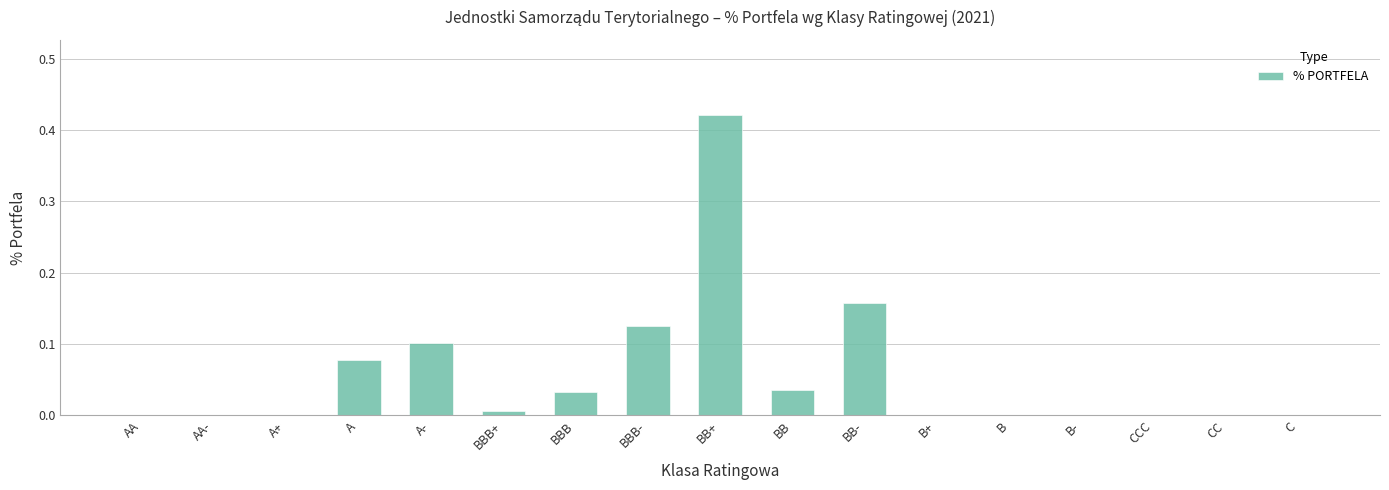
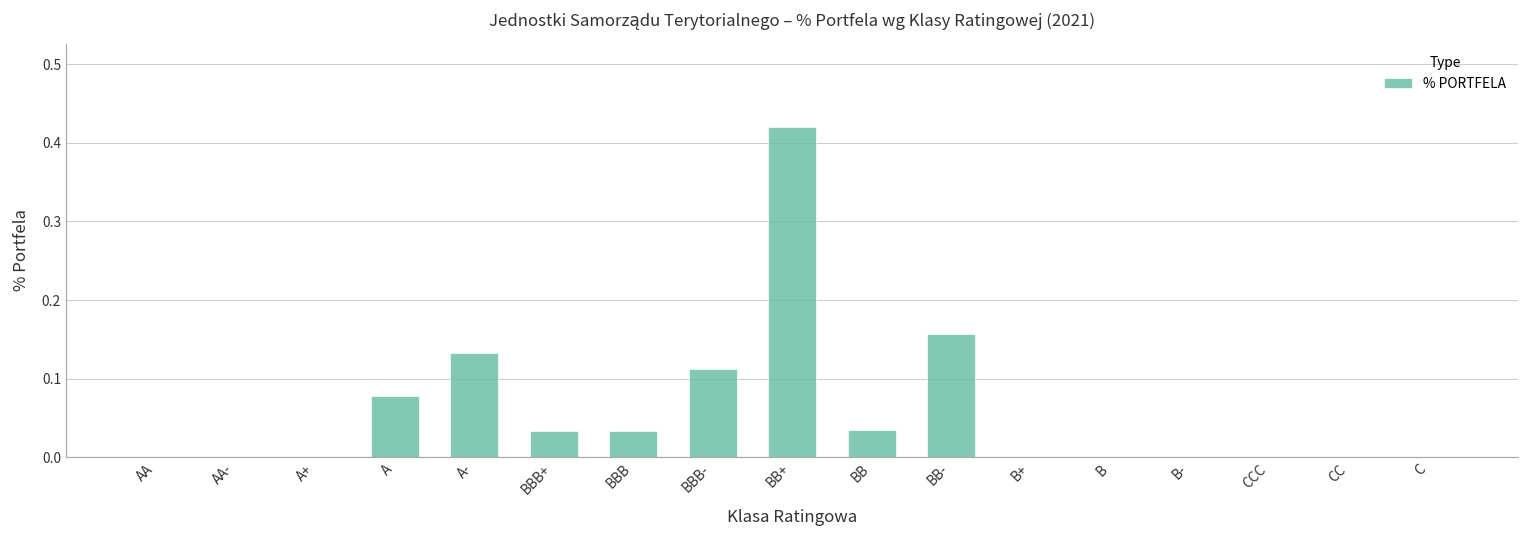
A-: 0.10 -> 0.13
BBB+: 0.01 -> 0.03
BBB-: 0.13 -> 0.11
